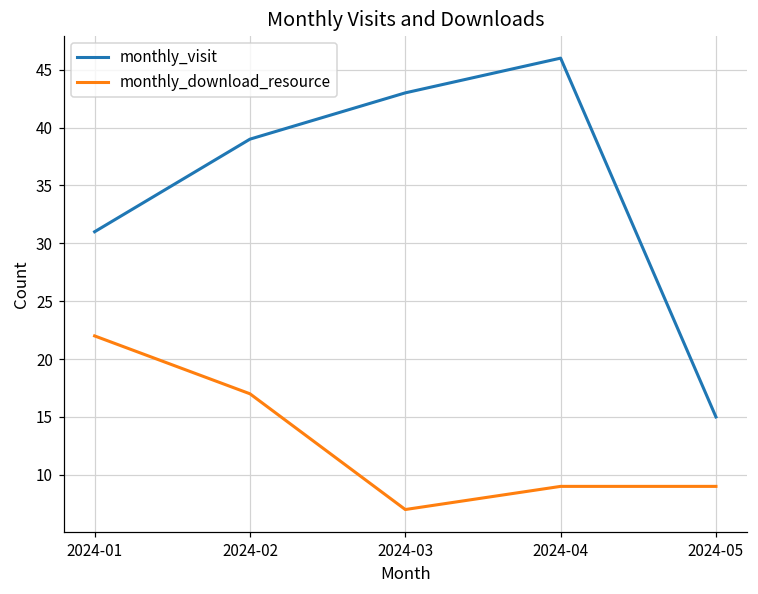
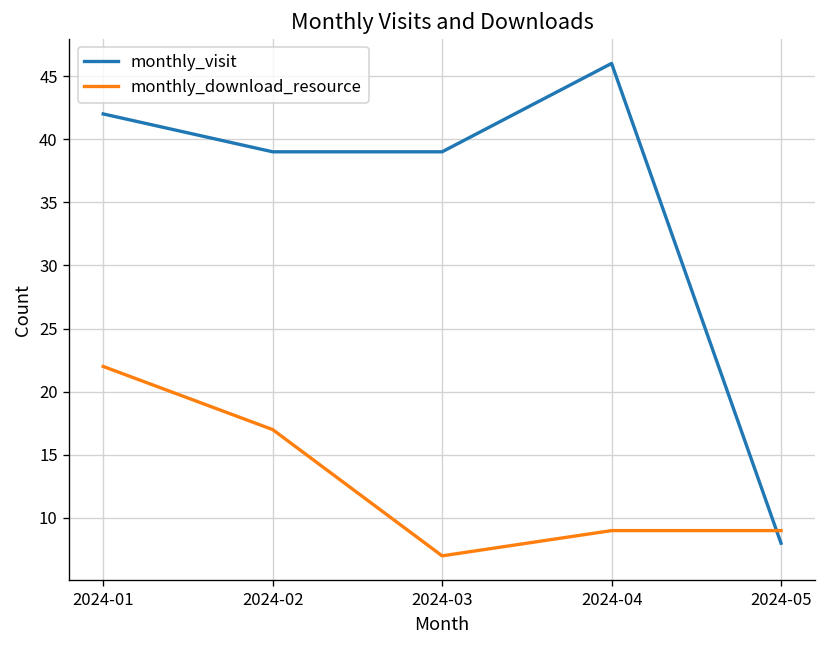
monthly_visit, 2024-01: 31 -> 42
monthly_visit, 2024-03: 43 -> 39
monthly_visit, 2024-05: 15 -> 8
